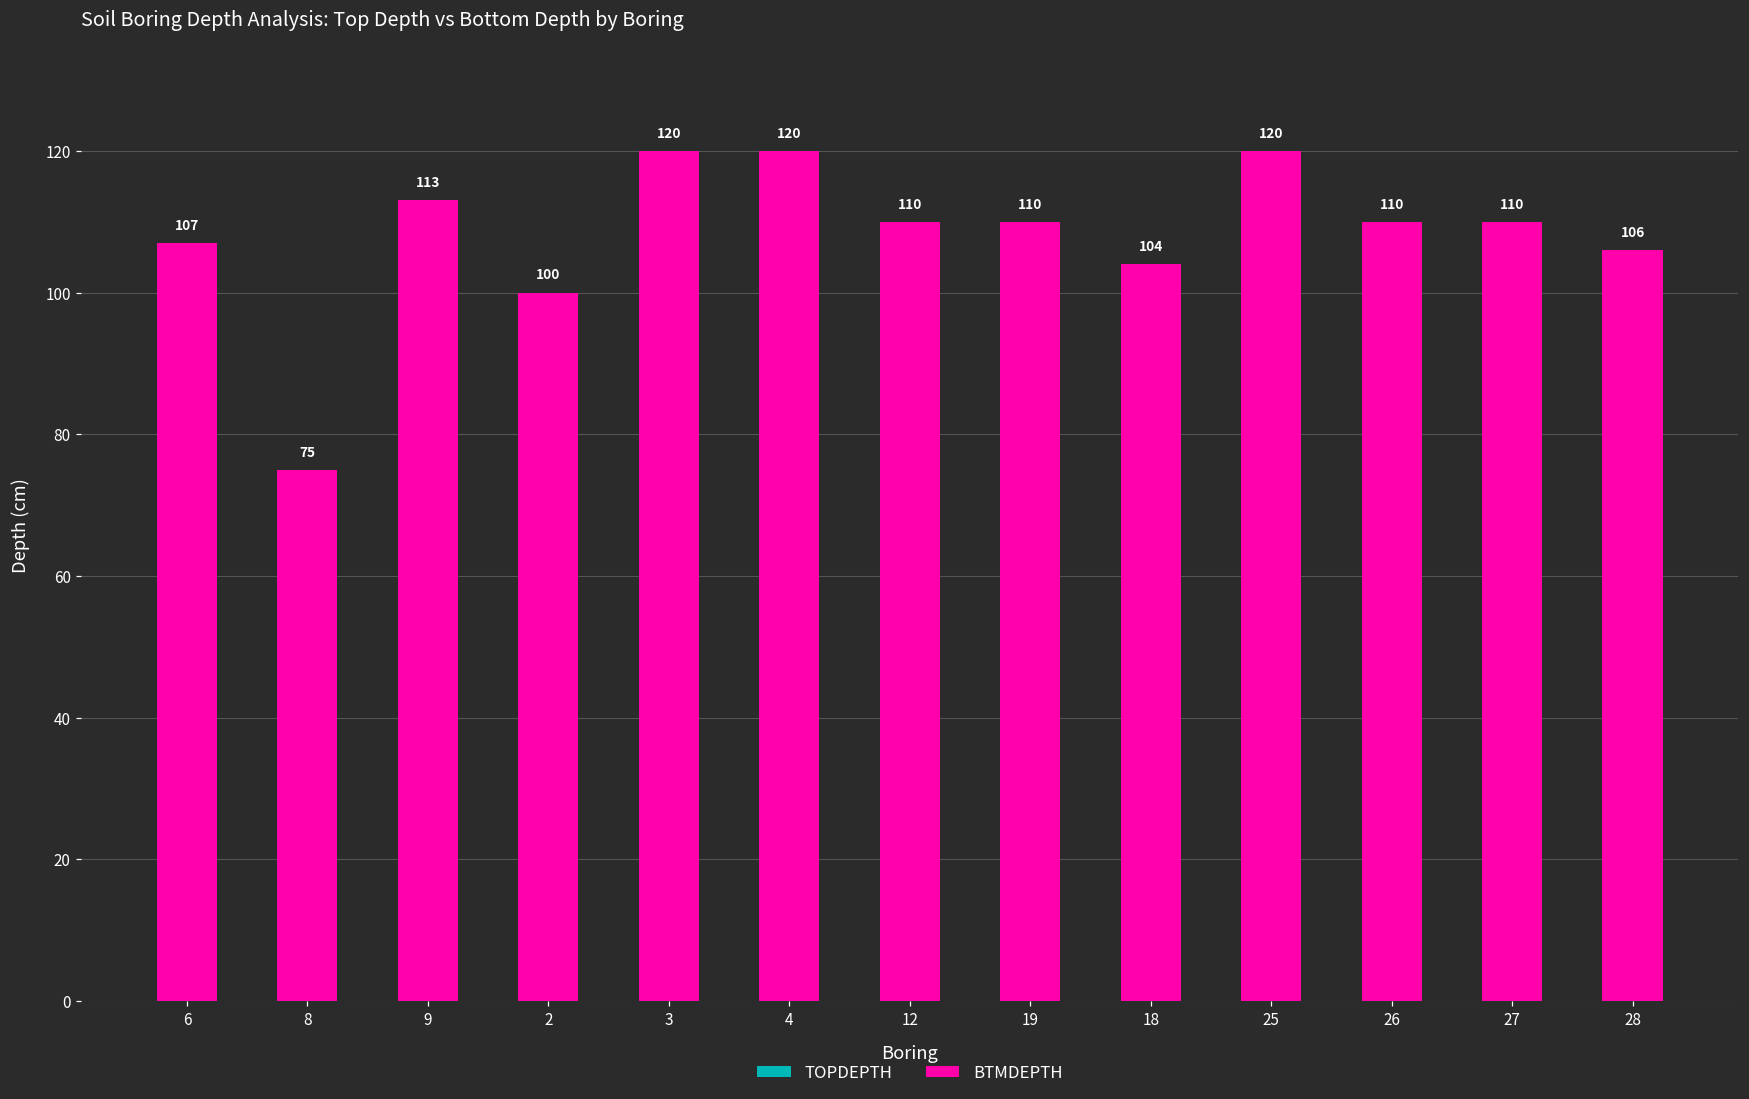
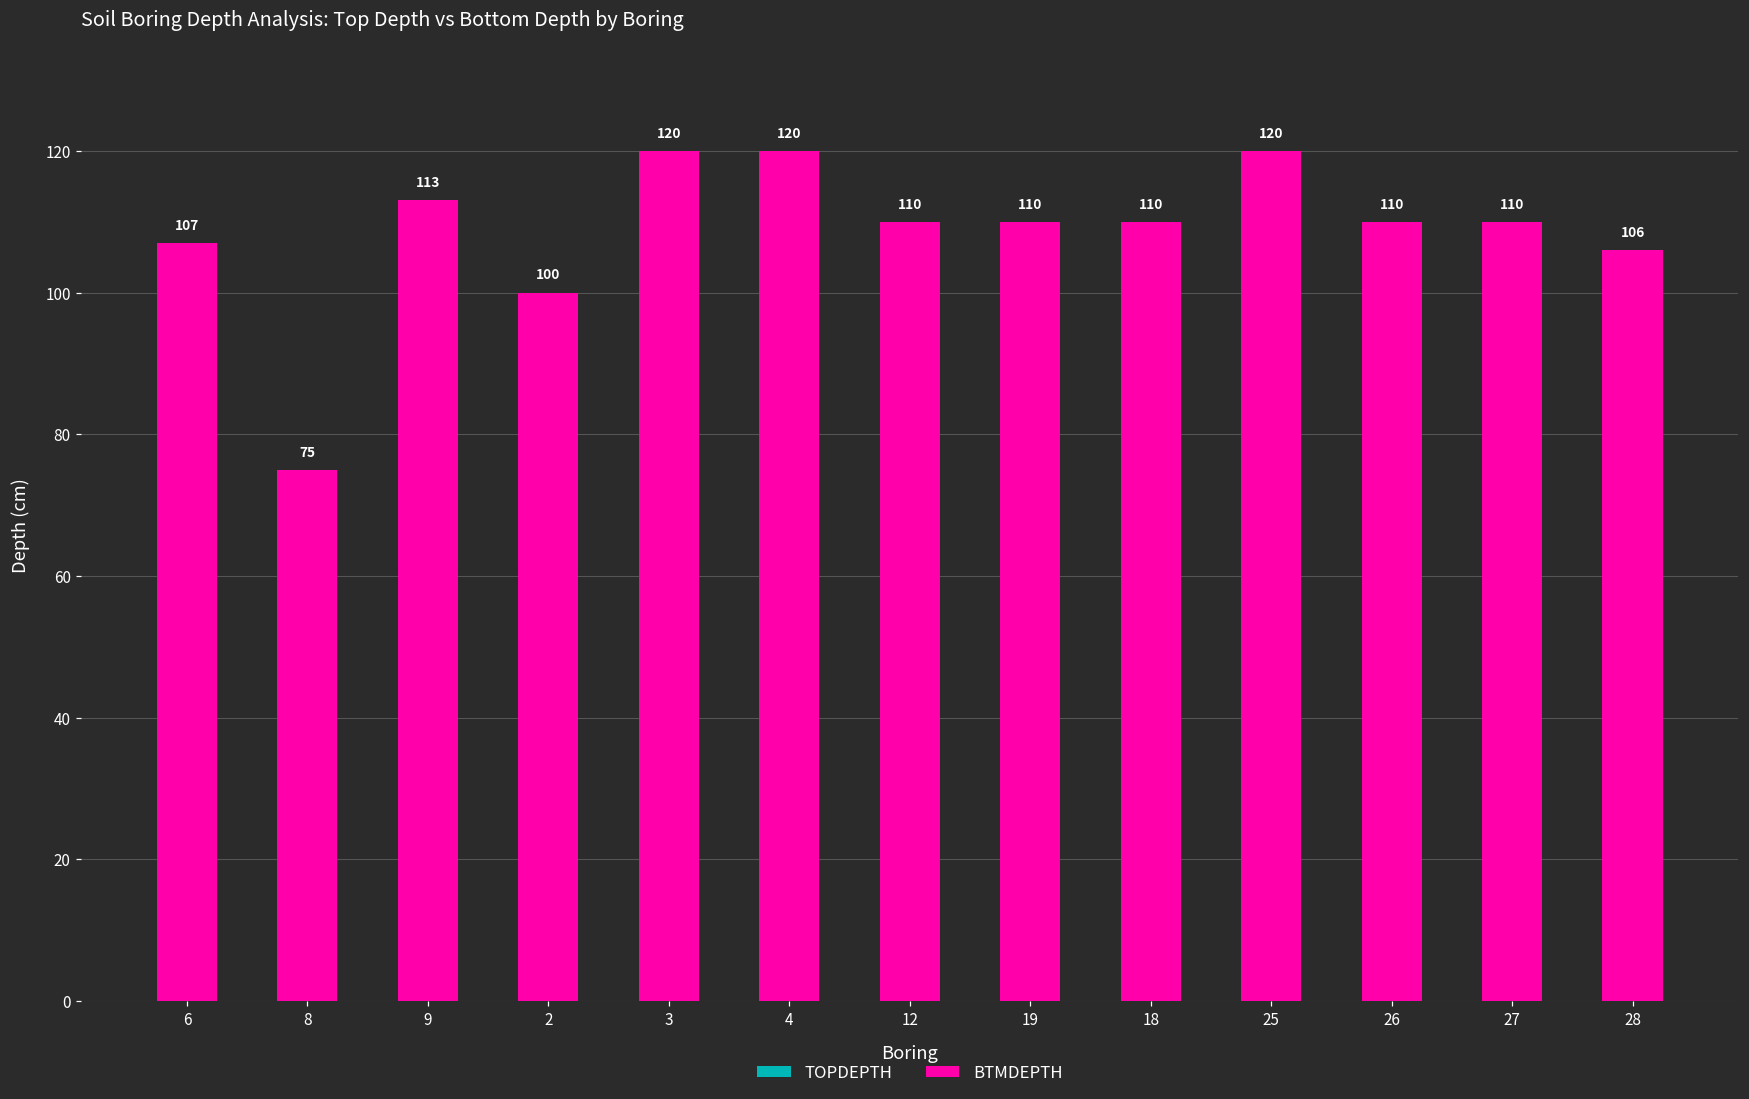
BTMDEPTH, 18: 104 -> 110
